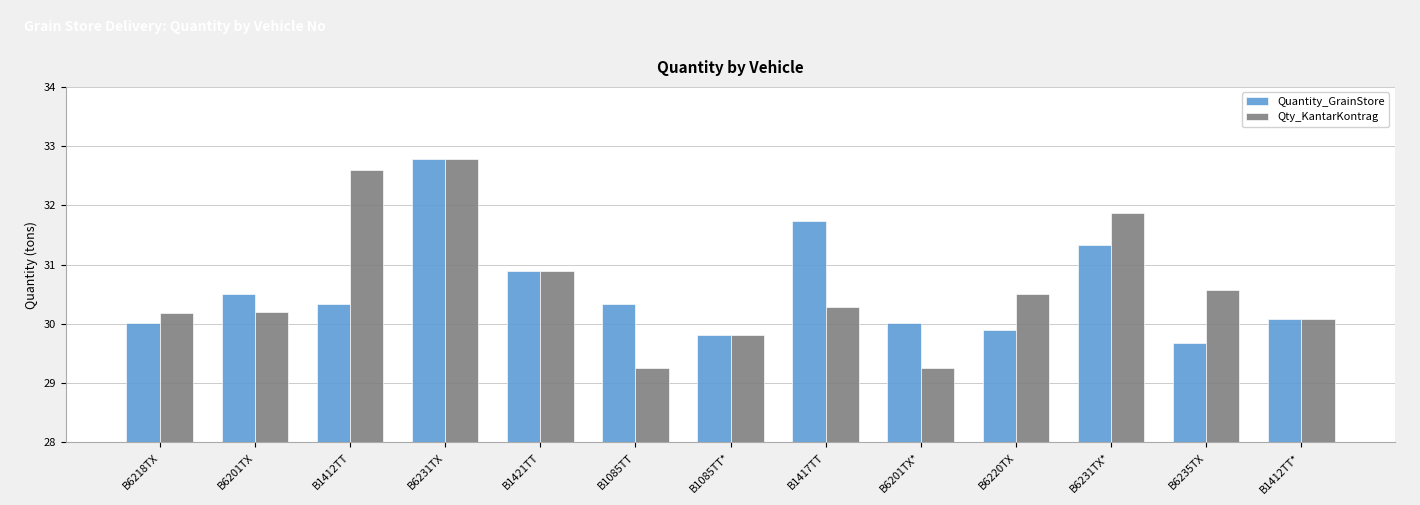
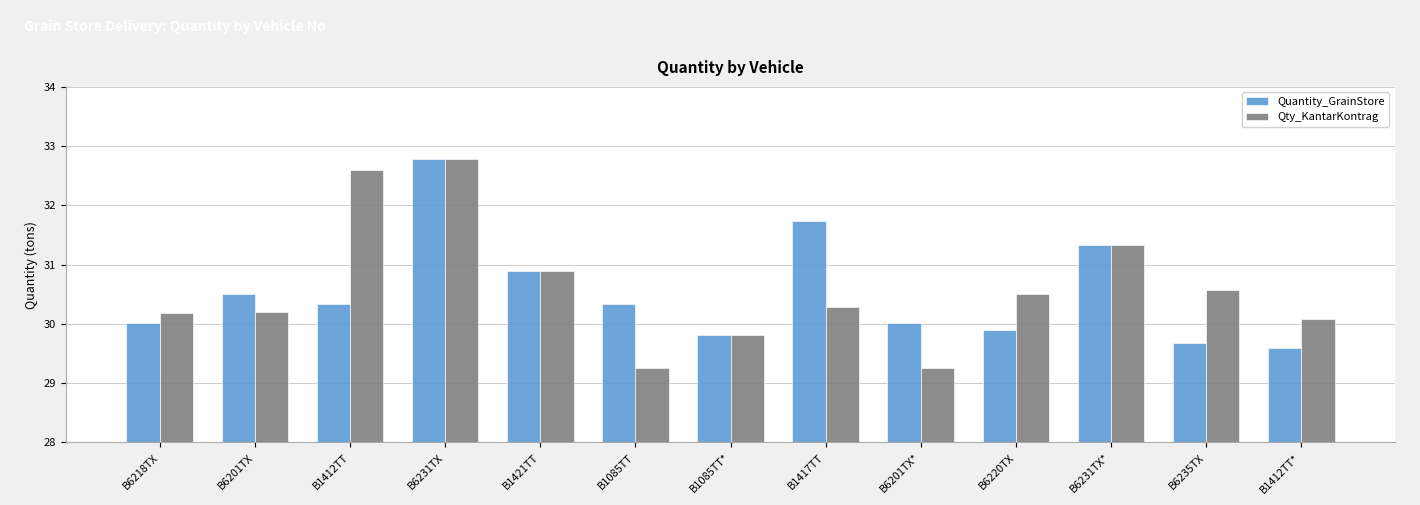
Qty_KantarKontrag, В6231ТХ*: 31.9 -> 31.3
Quantity_GrainStore, В1412ТТ*: 30.1 -> 29.6
